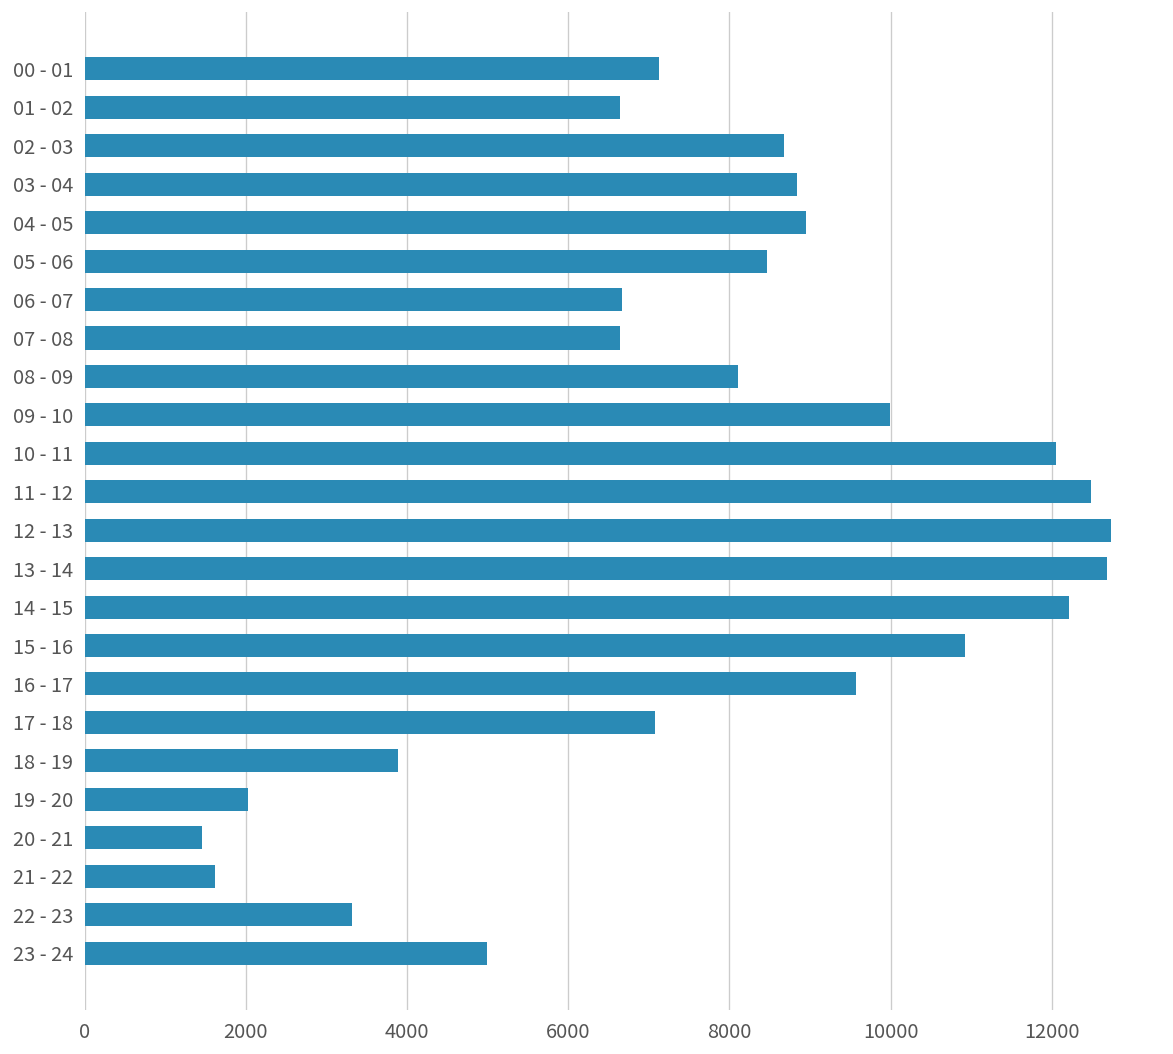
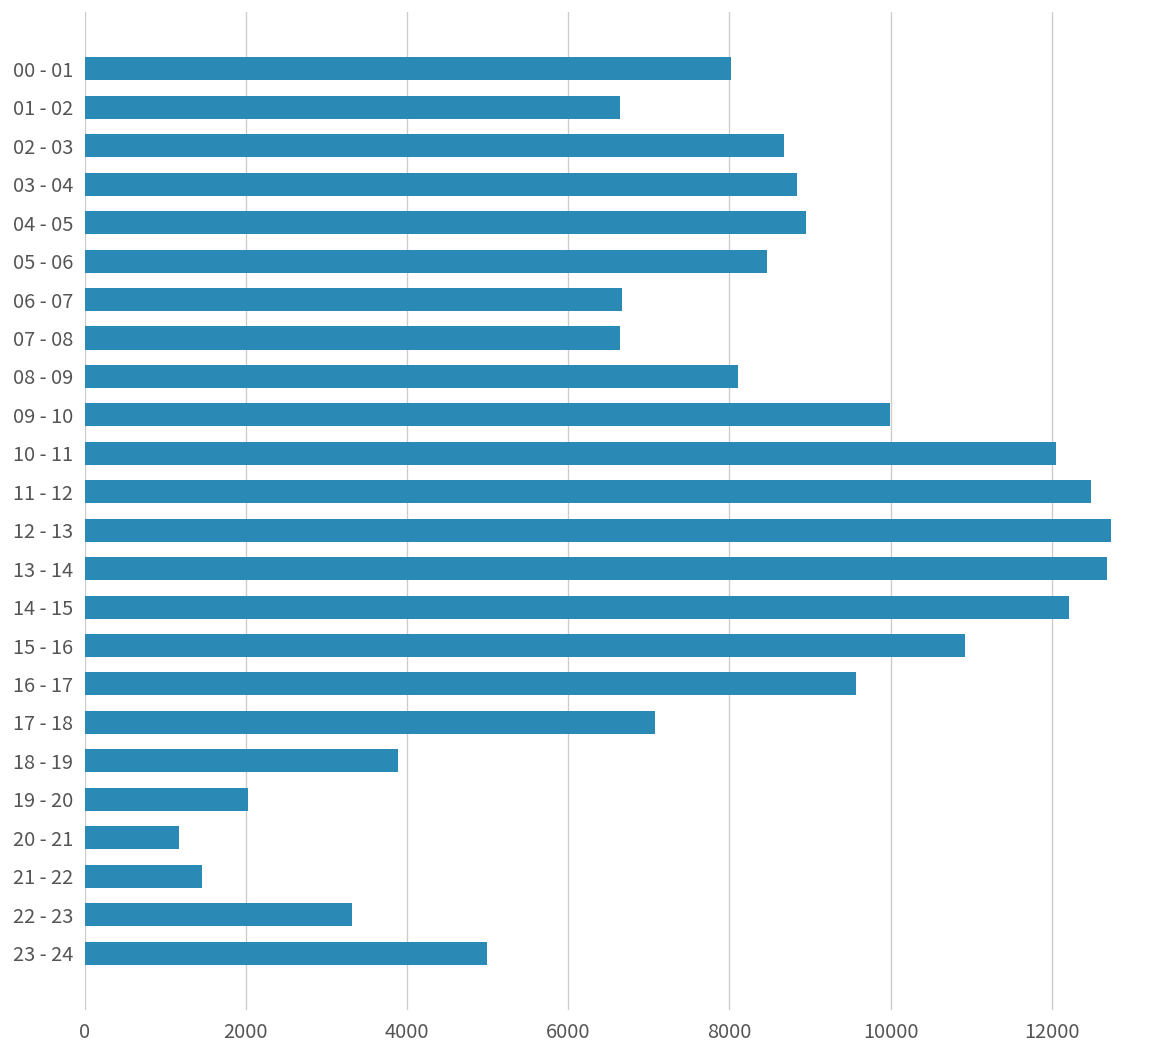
00 - 01: 7100 -> 8000
20 - 21: 1500 -> 1200
21 - 22: 1600 -> 1500
